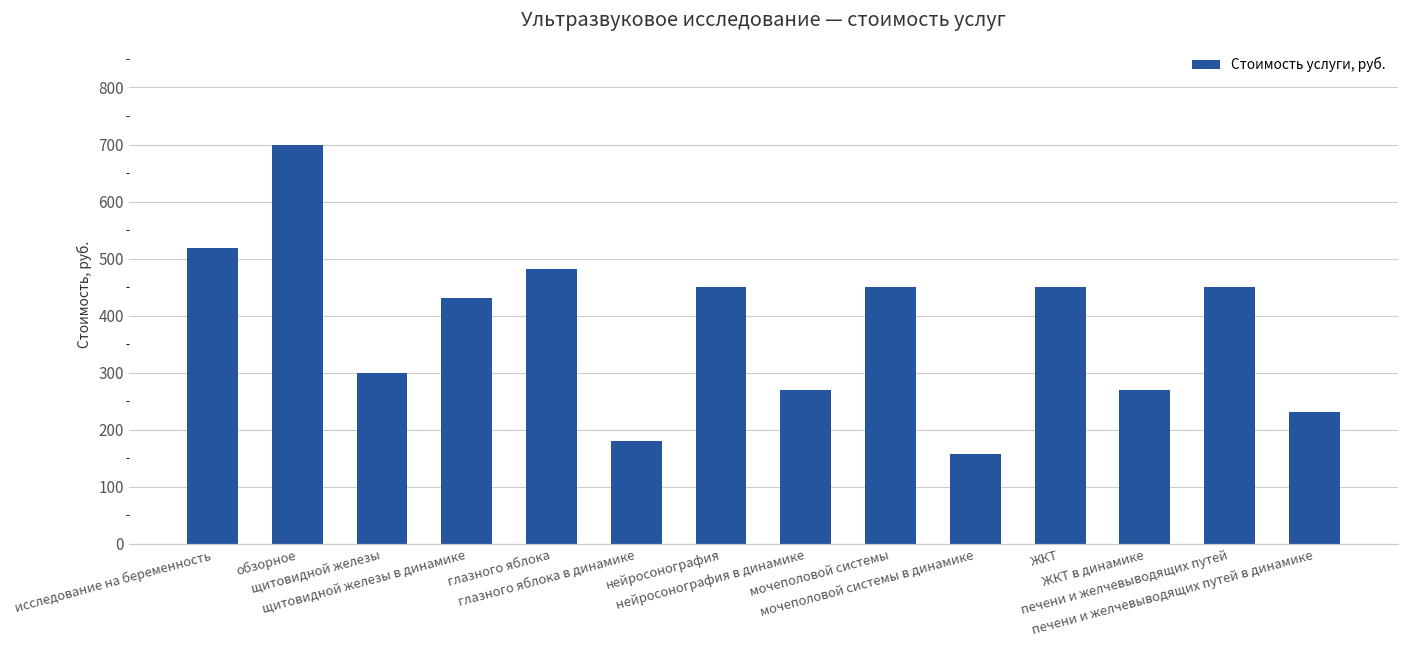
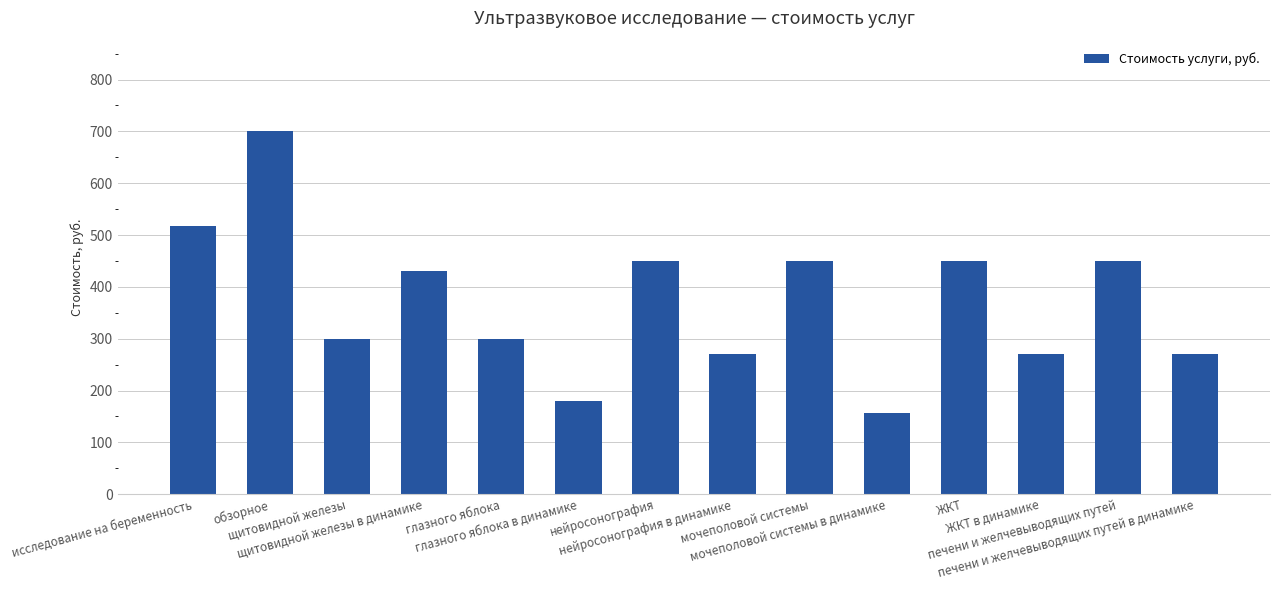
глазного яблока: 480 -> 300
печени и желчевыводящих путей в динамике: 230 -> 270
